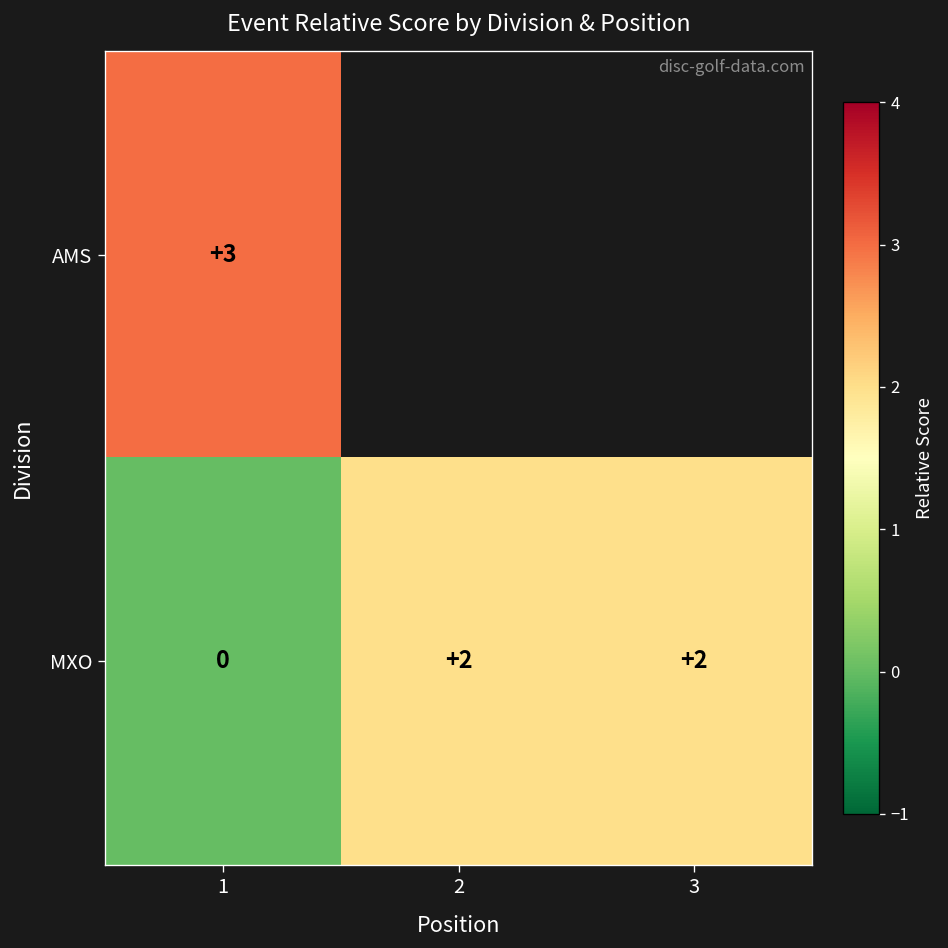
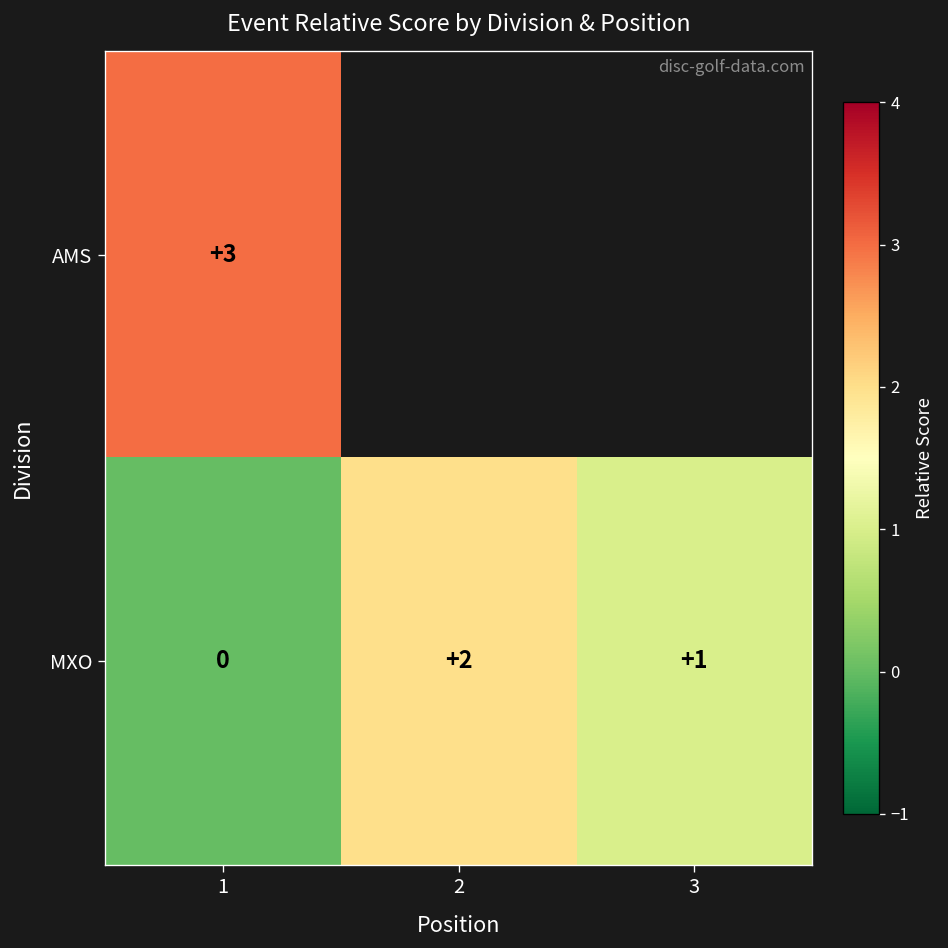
MXO, 3: +2 -> +1
